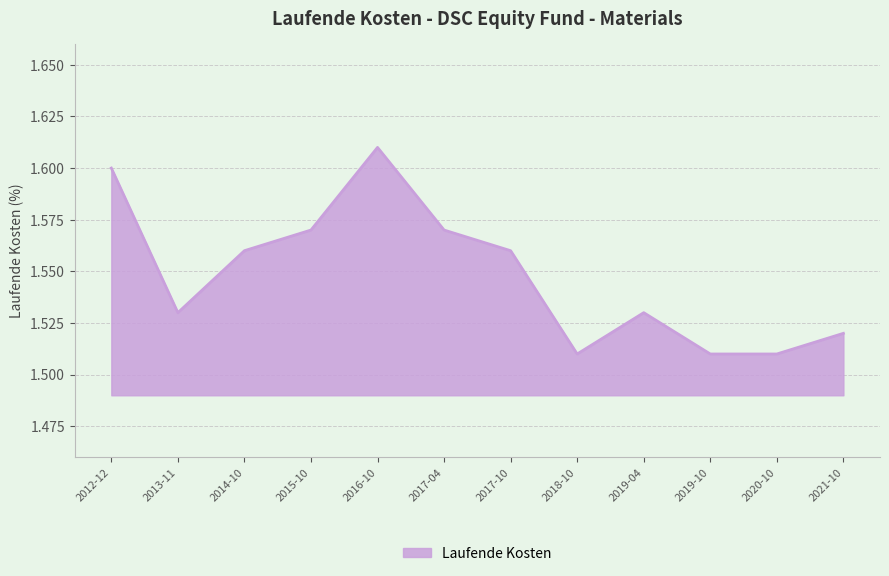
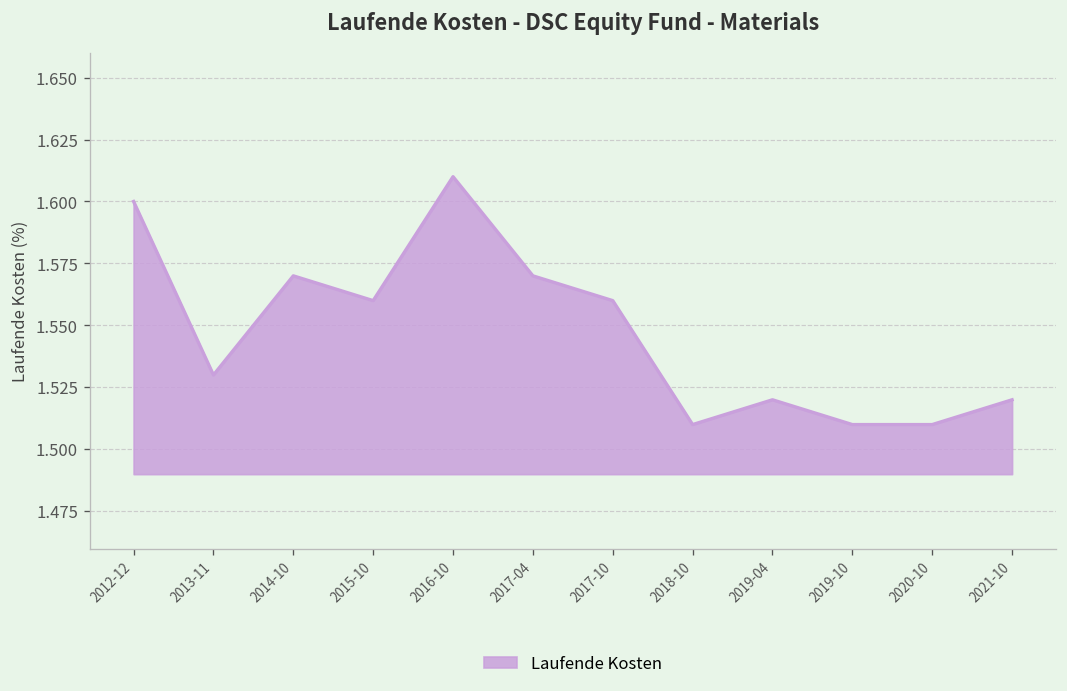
2014-10: 1.56 -> 1.57
2015-10: 1.57 -> 1.56
2019-04: 1.53 -> 1.52
